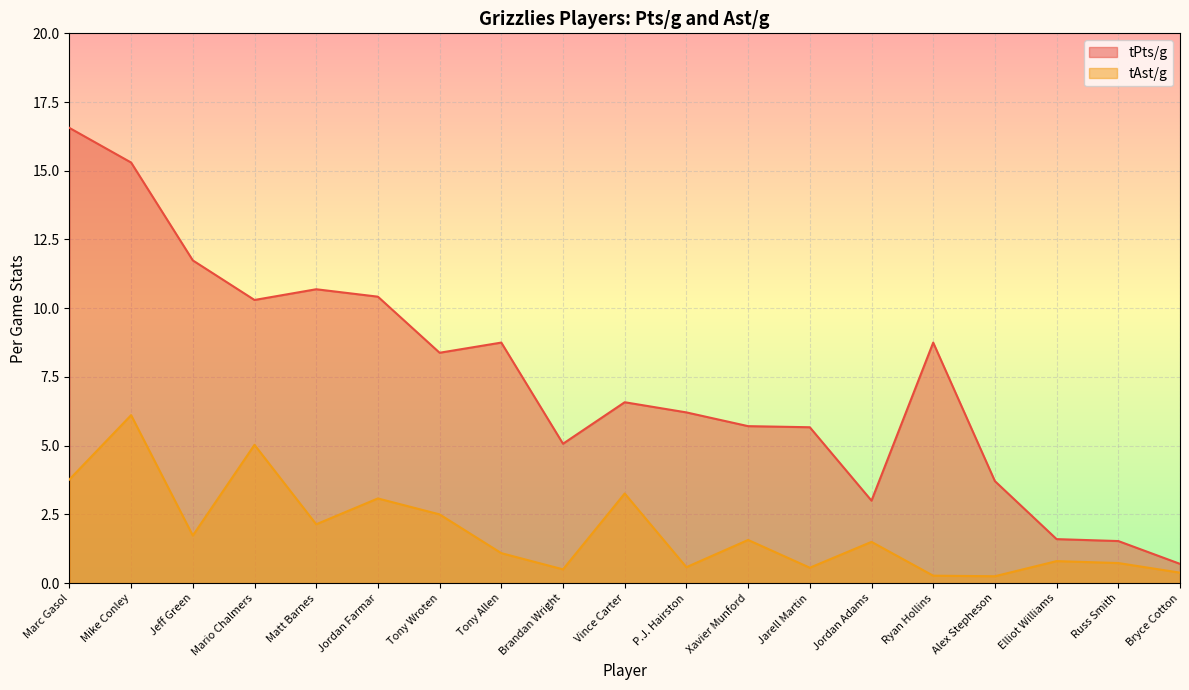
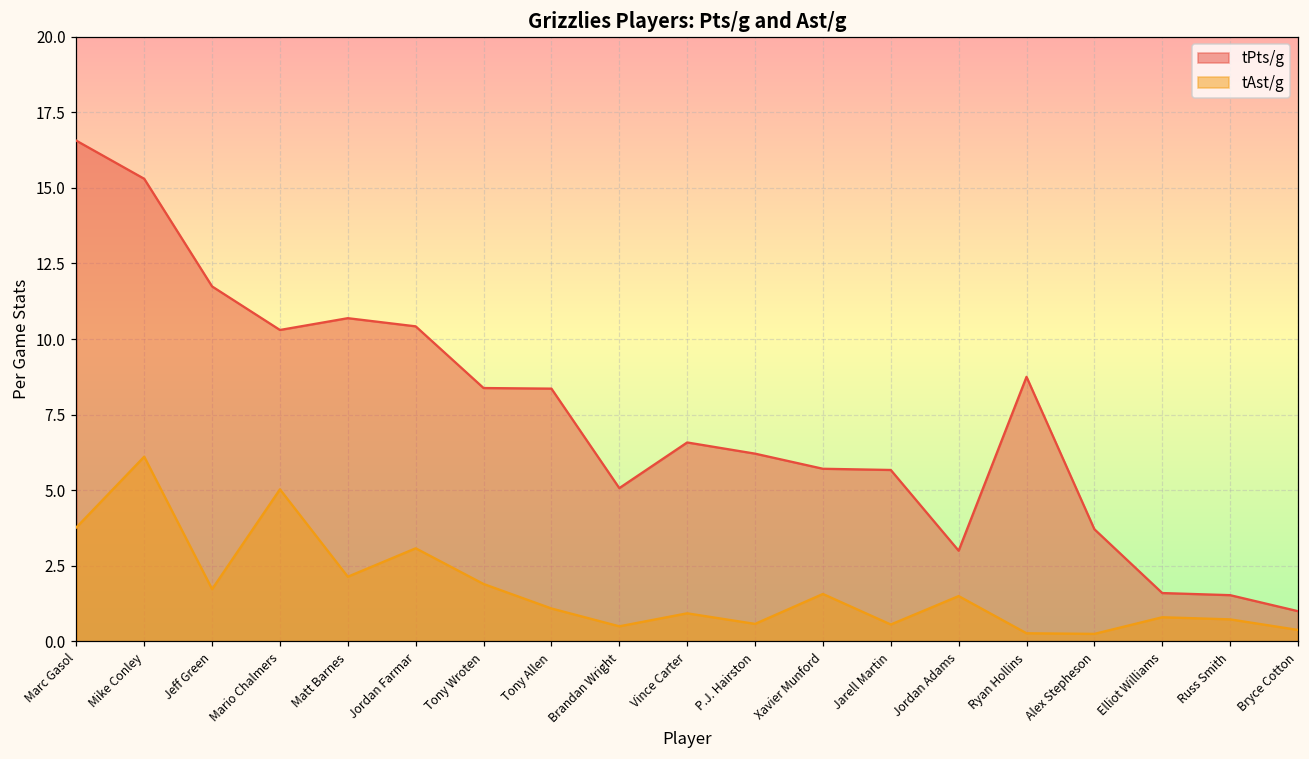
tAst/g, Tony Wroten: 2.5 -> 1.9
tPts/g, Tony Allen: 8.8 -> 8.4
tAst/g, Vince Carter: 3.3 -> 0.9
tPts/g, Bryce Cotton: 0.7 -> 1.0
